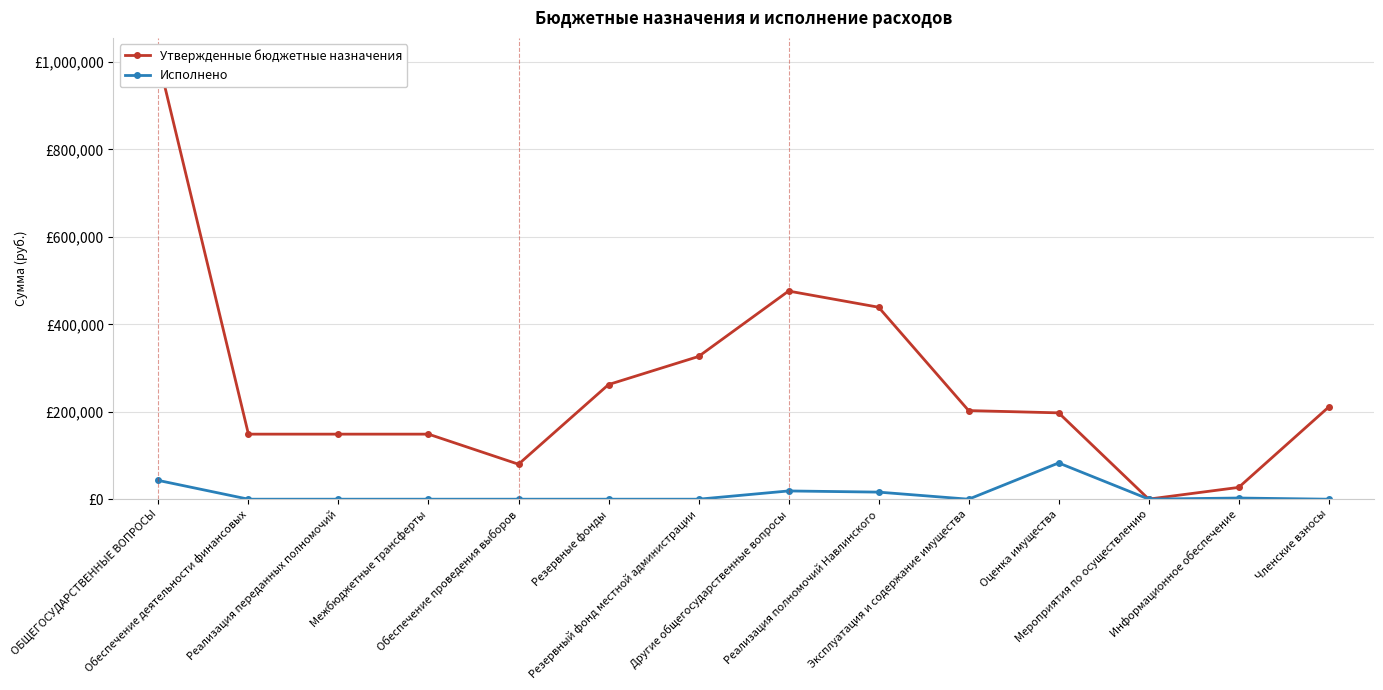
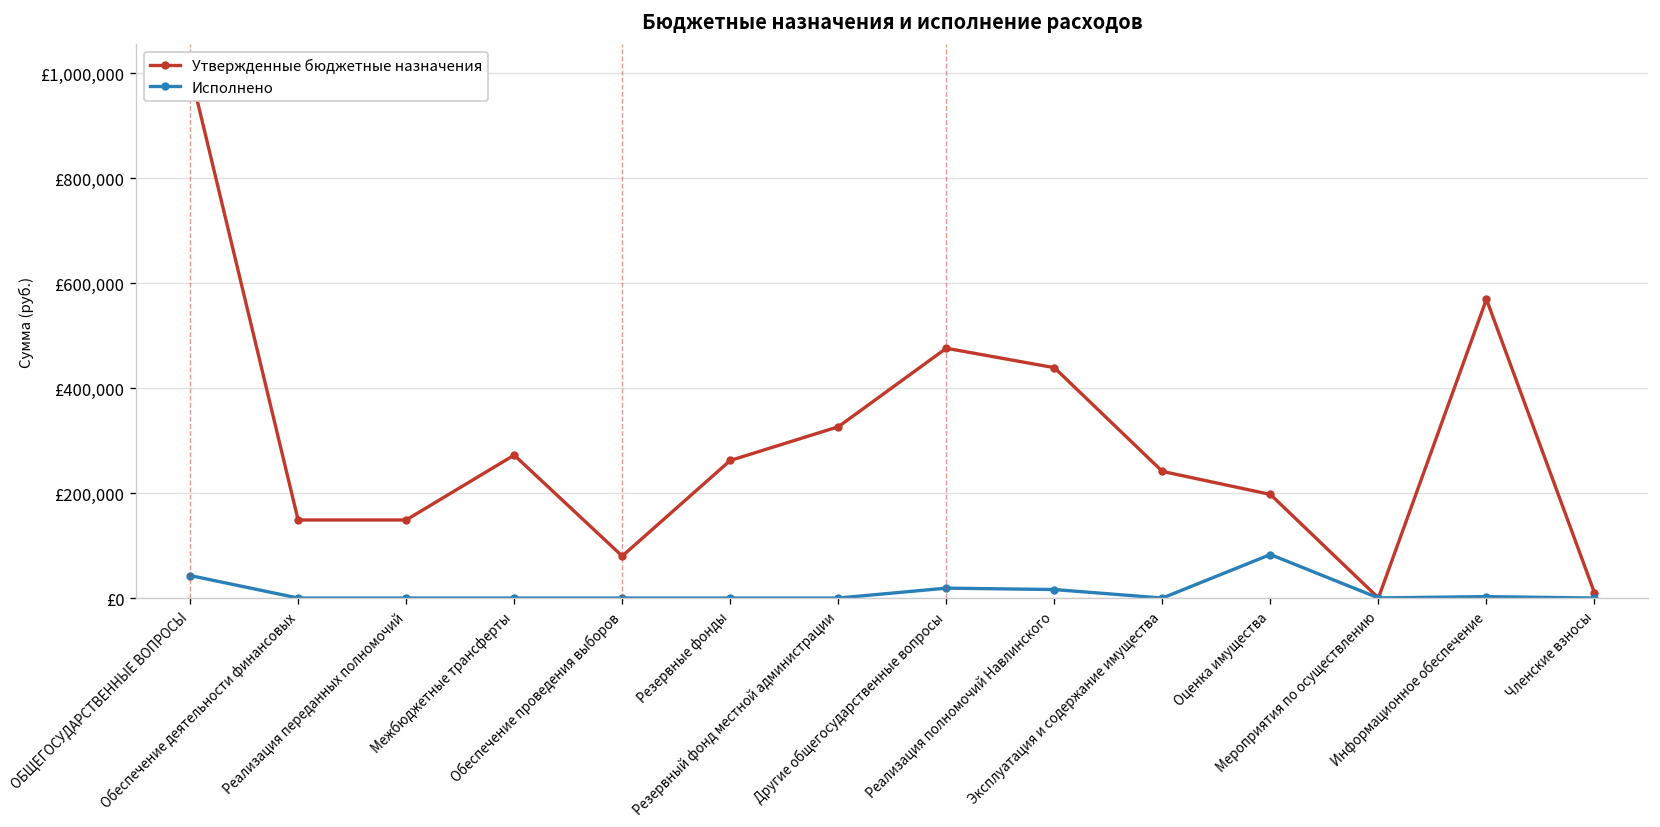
Утвержденные бюджетные назначения, Межбюджетные трансферты: £150,000 -> £270,000
Утвержденные бюджетные назначения, Эксплуатация и содержание имущества: £200,000 -> £240,000
Утвержденные бюджетные назначения, Информационное обеспечение: £30,000 -> £570,000
Утвержденные бюджетные назначения, Членские взносы: £210,000 -> £10,000
